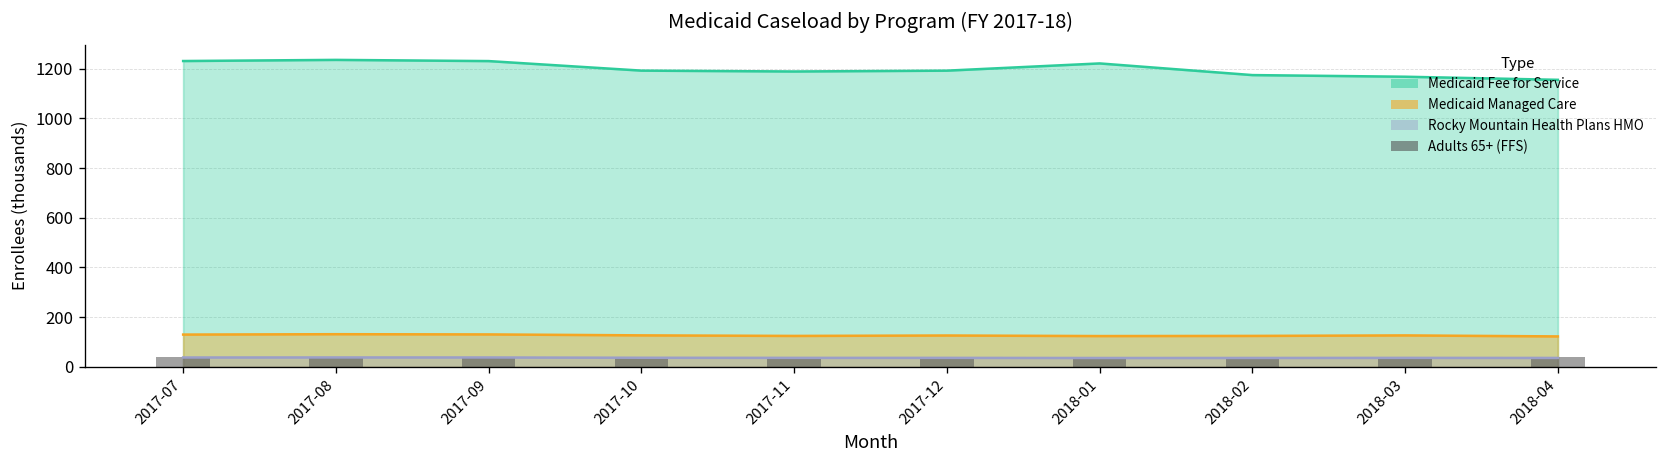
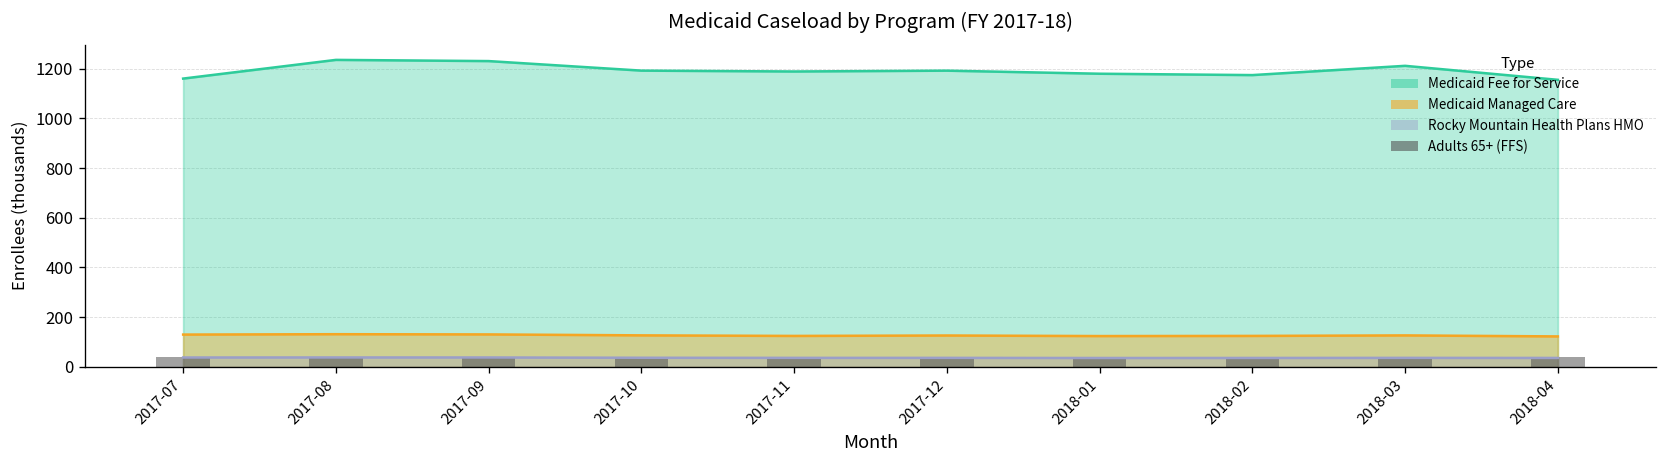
Medicaid Fee for Service, 2017-07: 1230 -> 1160
Medicaid Fee for Service, 2018-01: 1220 -> 1180
Medicaid Fee for Service, 2018-03: 1170 -> 1210
